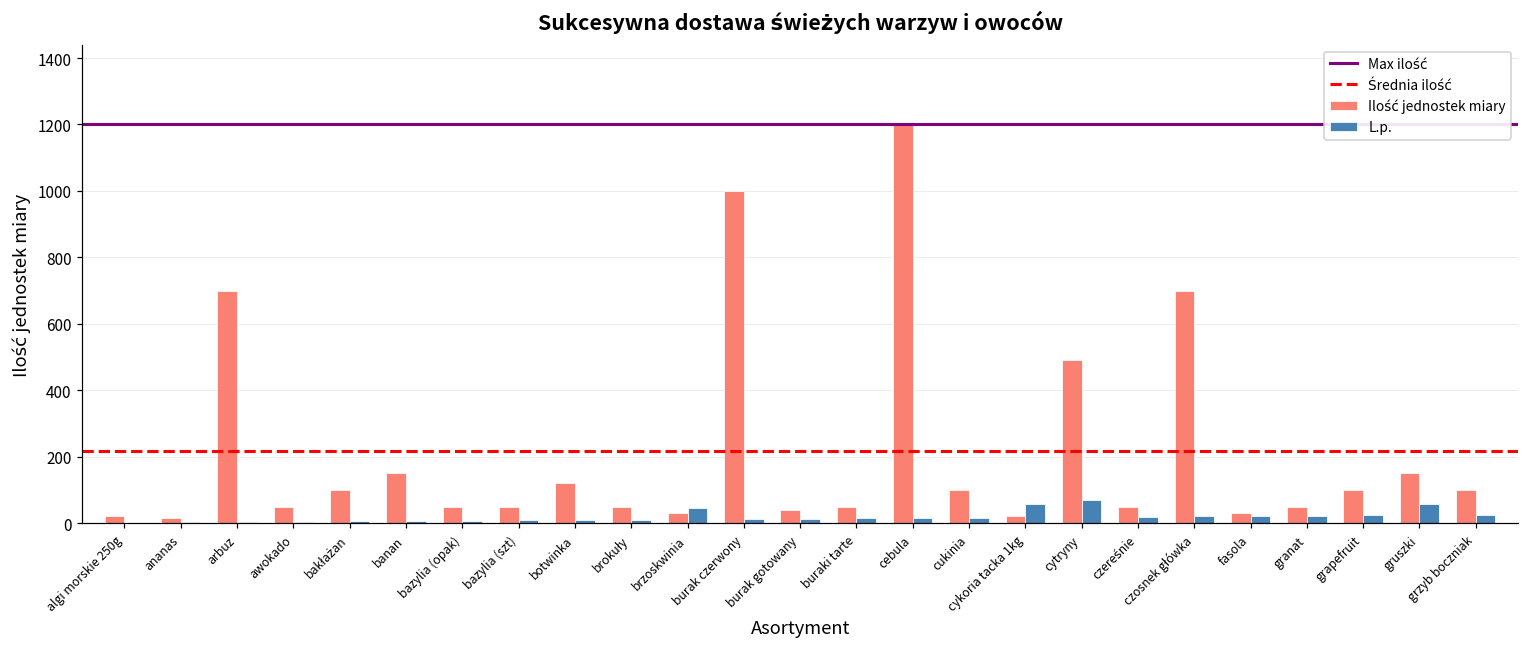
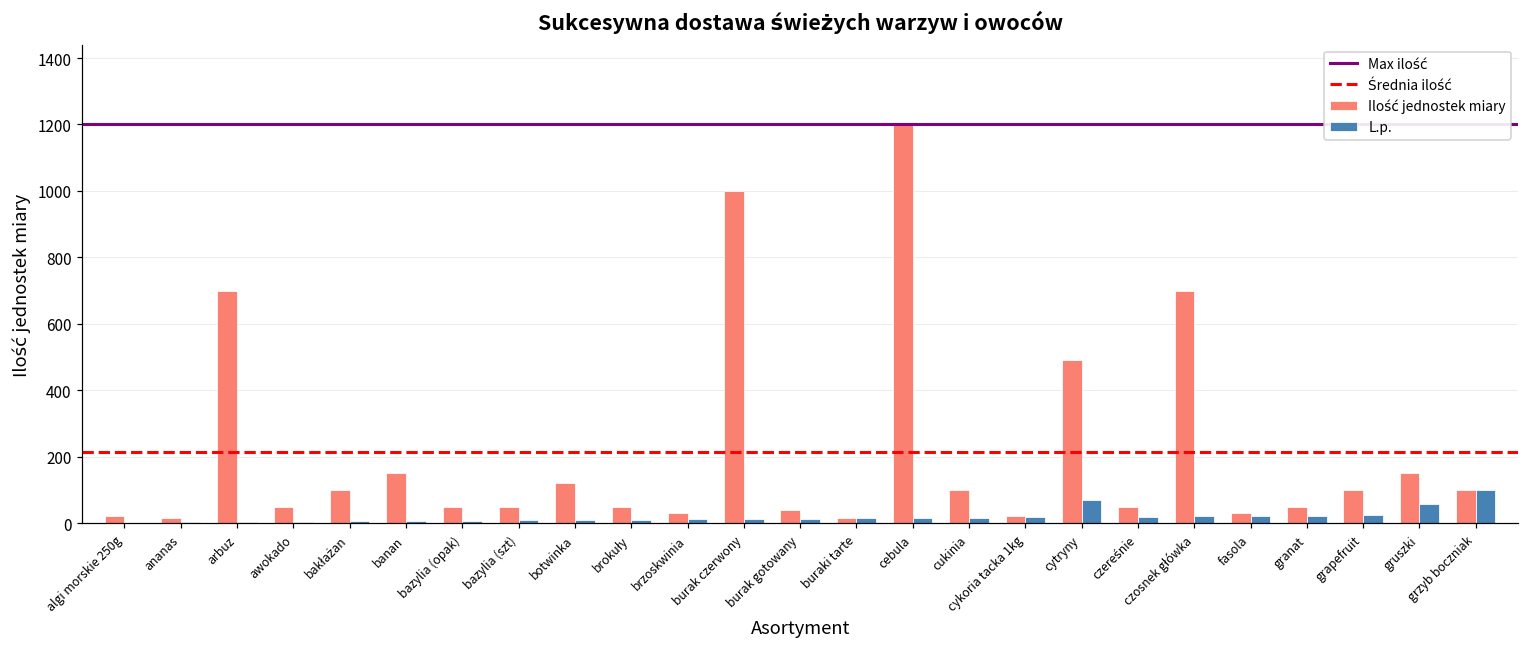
L.p., brzoskwinia: 50 -> 10
Ilość jednostek miary, buraki tarte: 50 -> 20
L.p., cykoria tacka 1kg: 60 -> 20
L.p., grzyb boczniak: 30 -> 100
